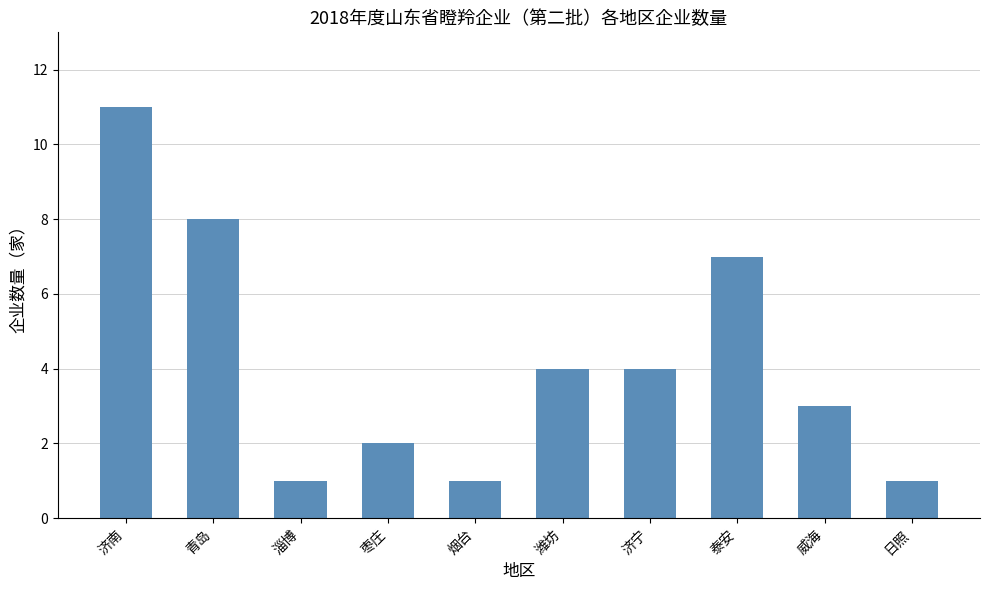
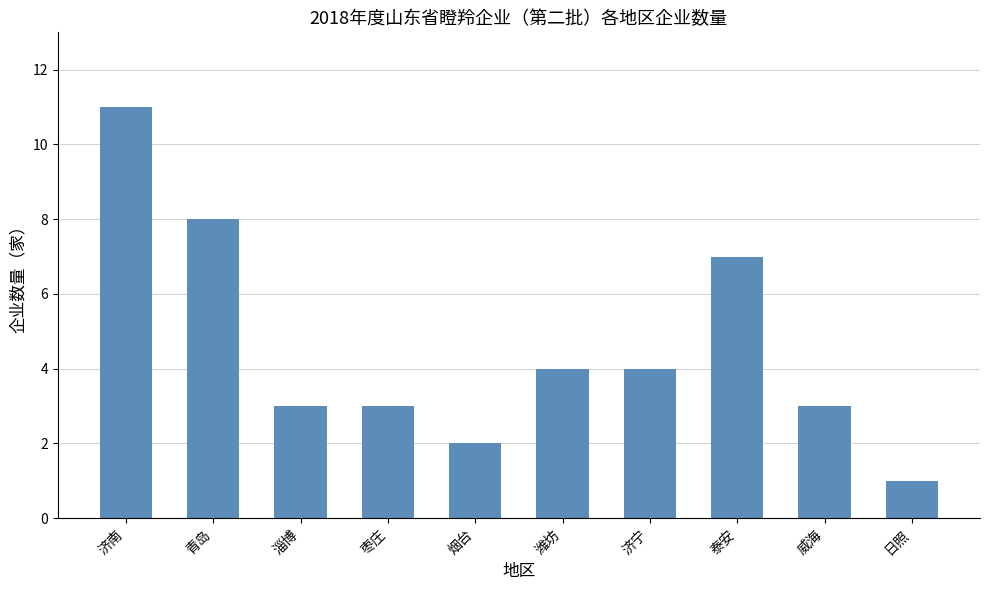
淄博: 1 -> 3
枣庄: 2 -> 3
烟台: 1 -> 2
